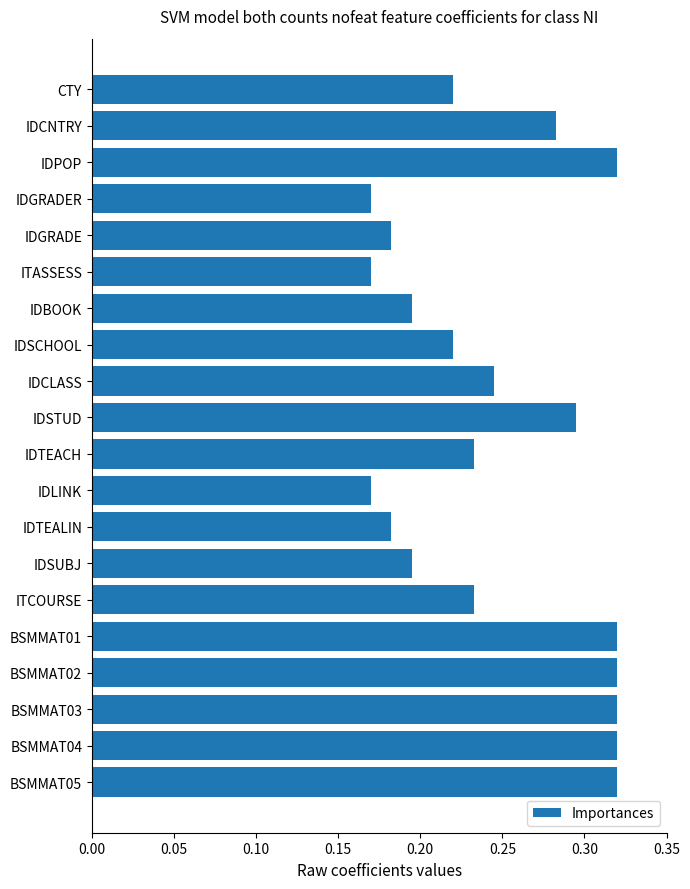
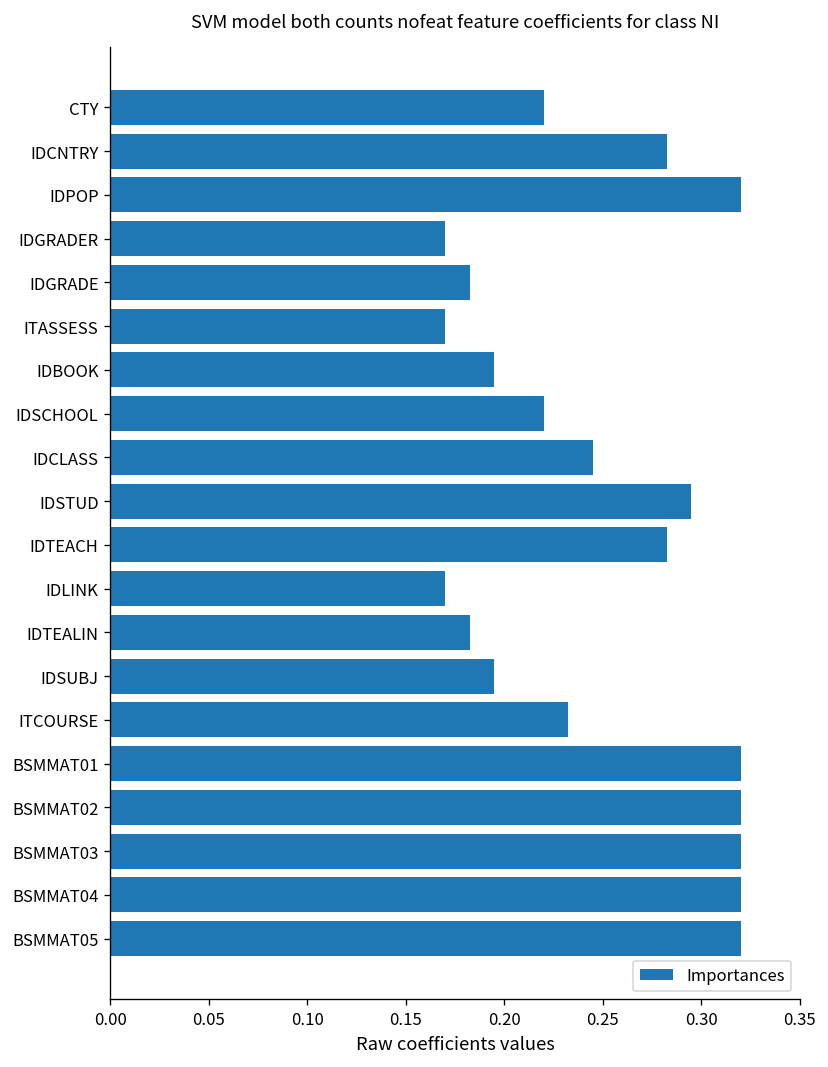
IDTEACH: 0.233 -> 0.283
